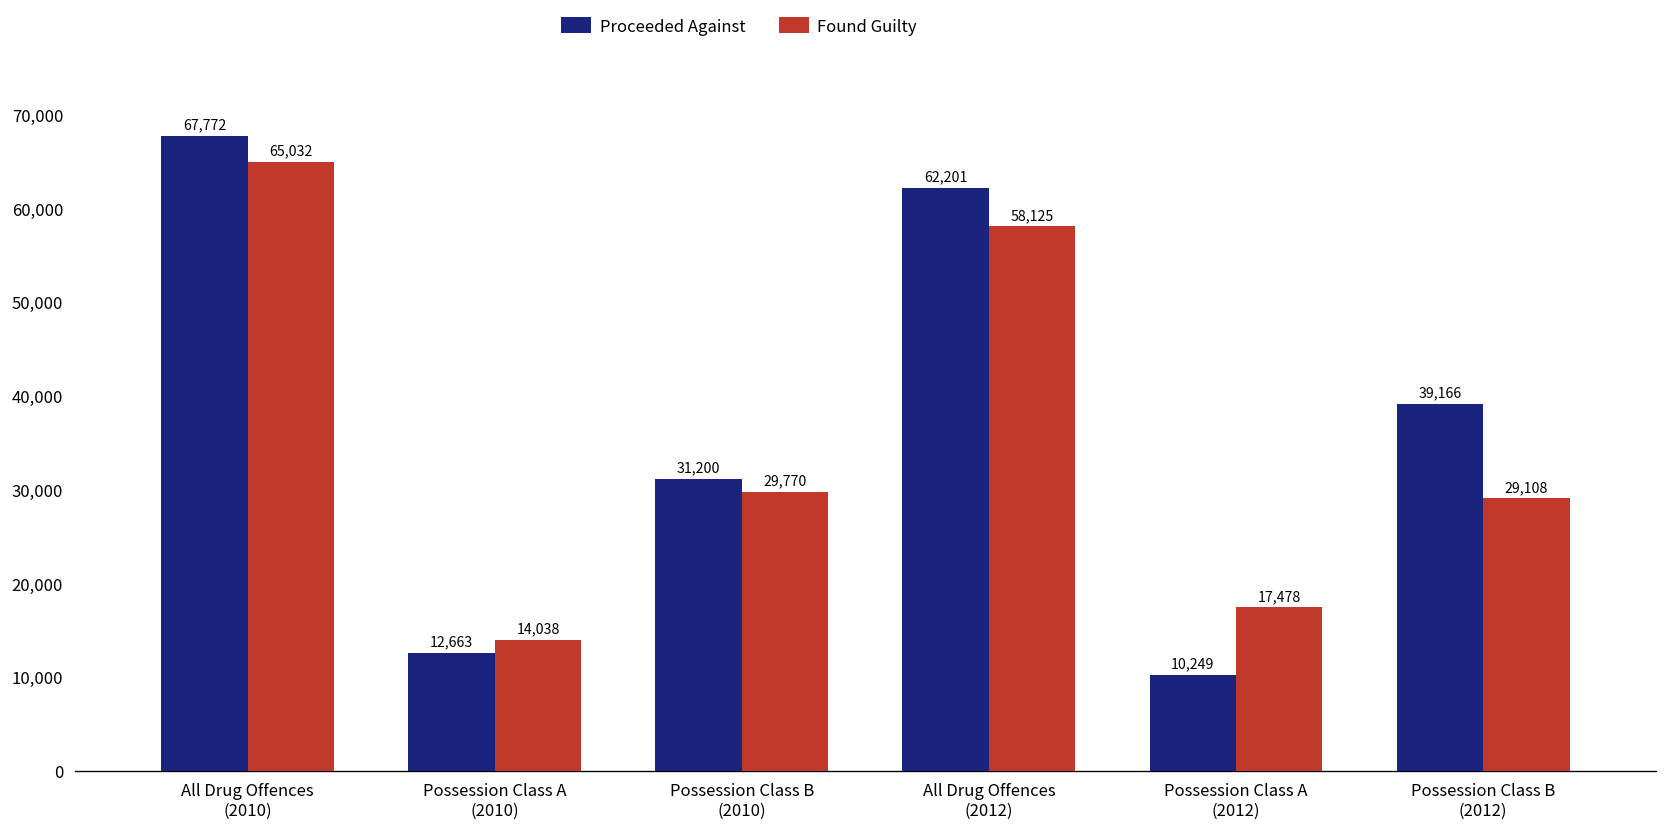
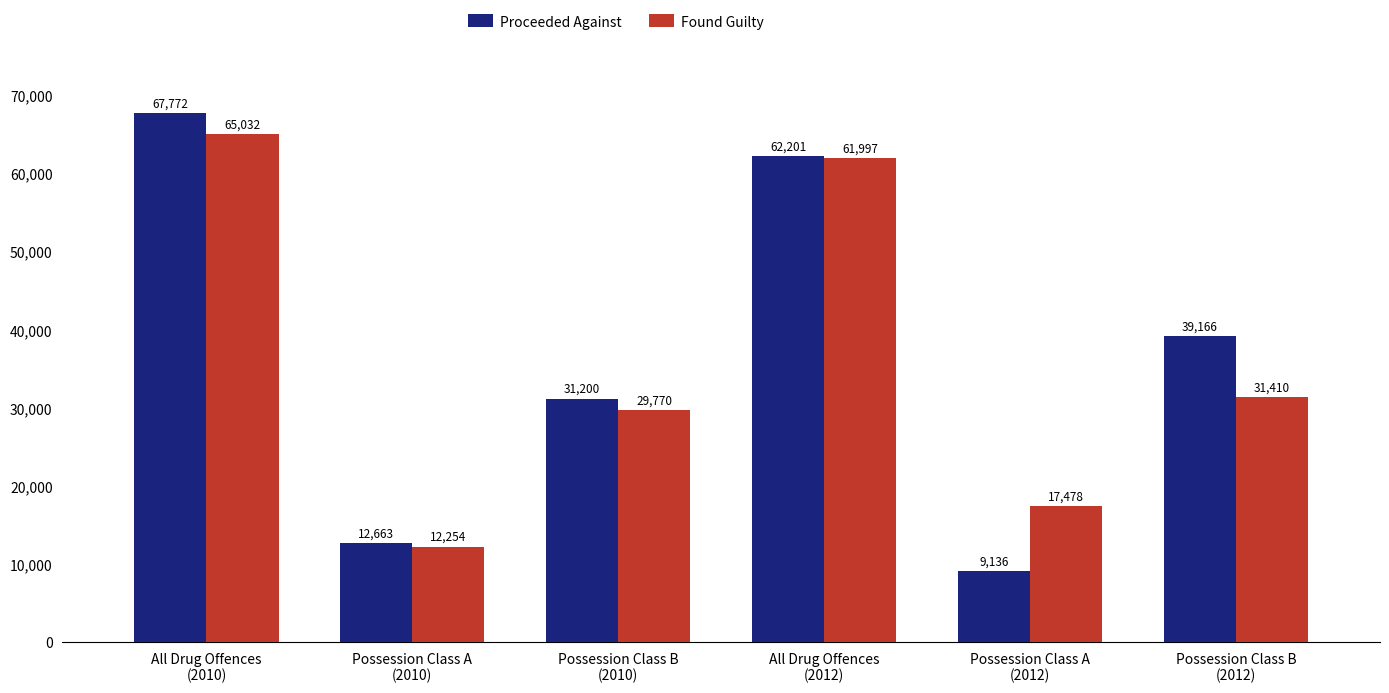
Found Guilty, Possession Class A (2010): 14,038 -> 12,254
Found Guilty, All Drug Offences (2012): 58,125 -> 61,997
Proceeded Against, Possession Class A (2012): 10,249 -> 9,136
Found Guilty, Possession Class B (2012): 29,108 -> 31,410
